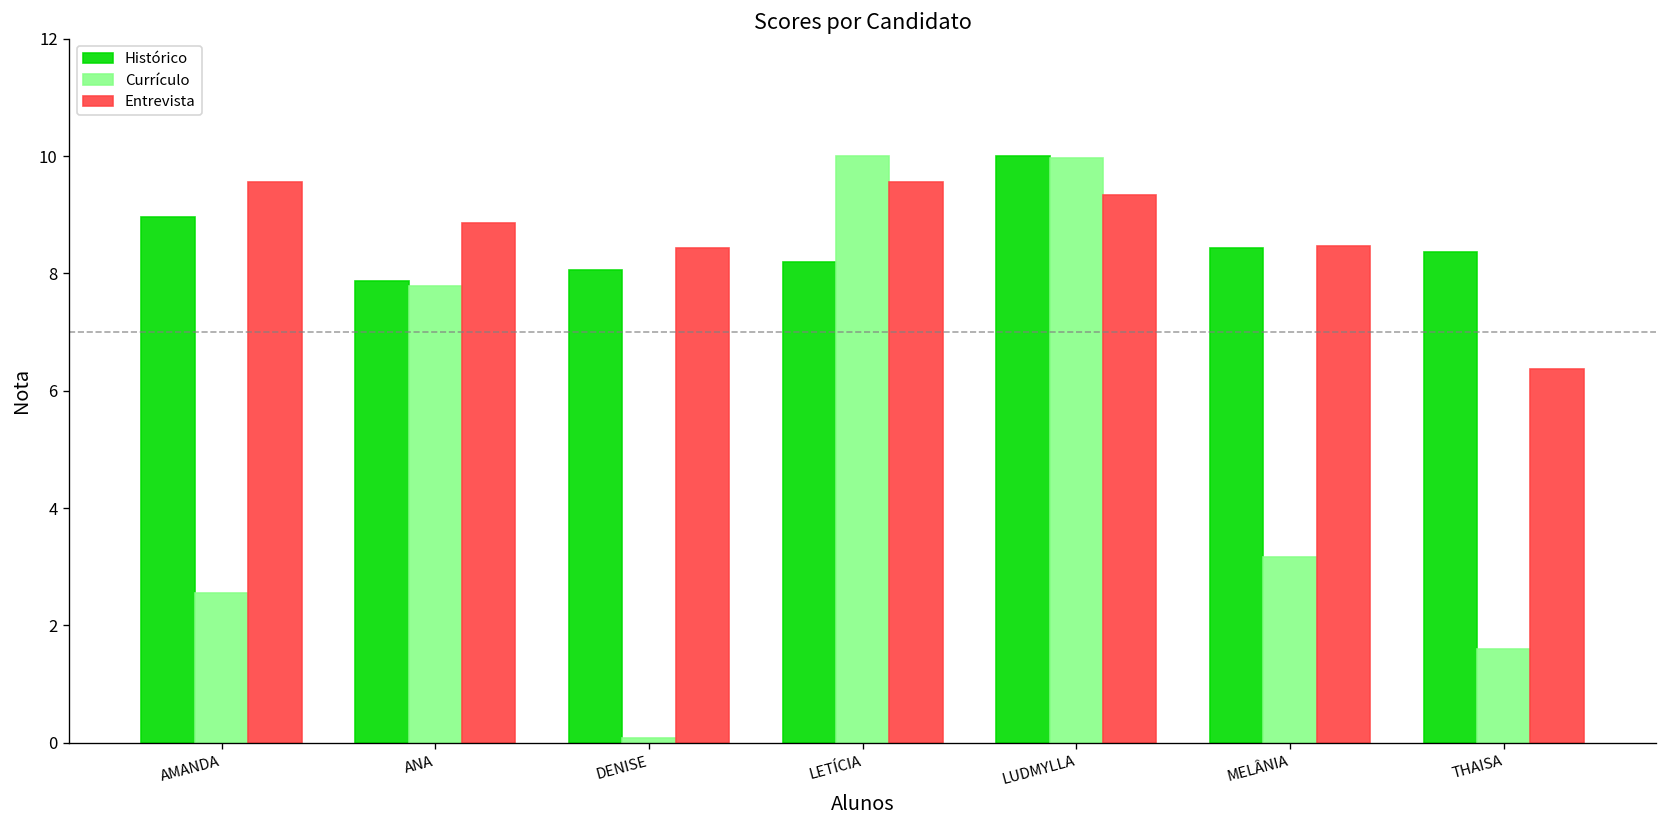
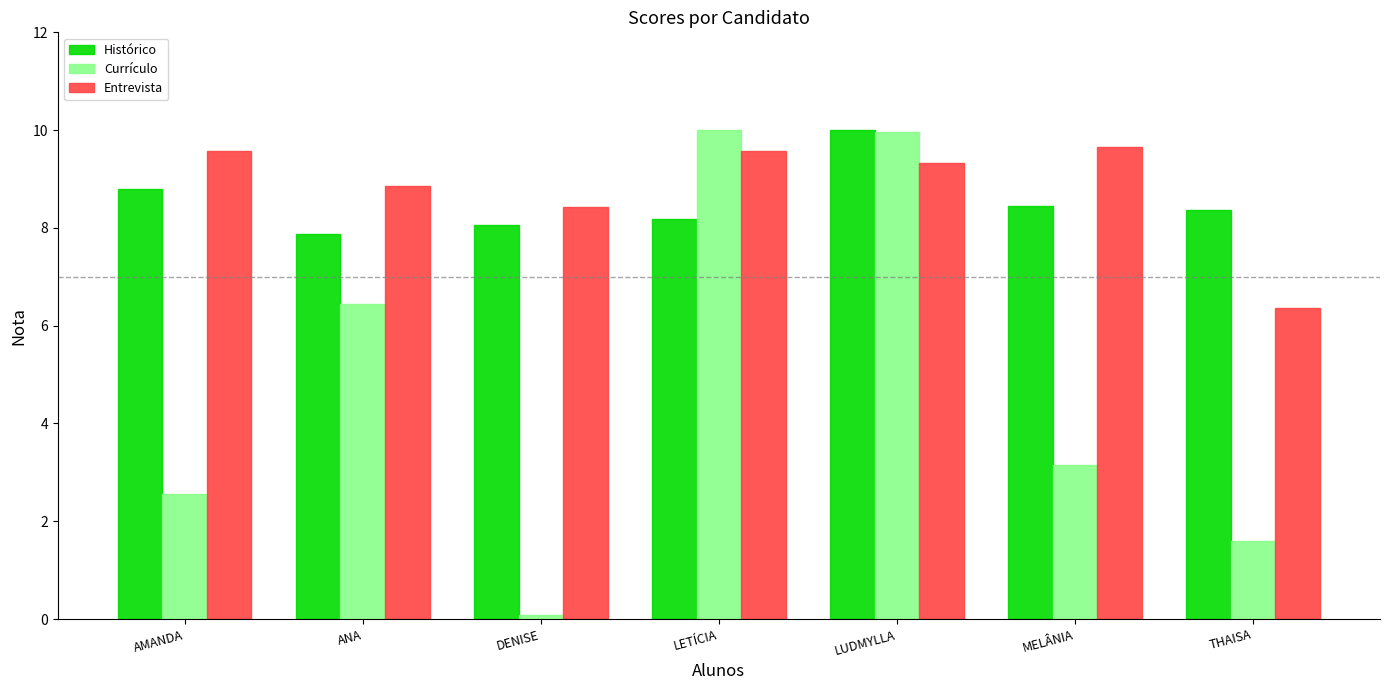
Histórico, AMANDA: 9.0 -> 8.8
Currículo, ANA: 7.8 -> 6.4
Entrevista, MELÂNIA: 8.5 -> 9.7
